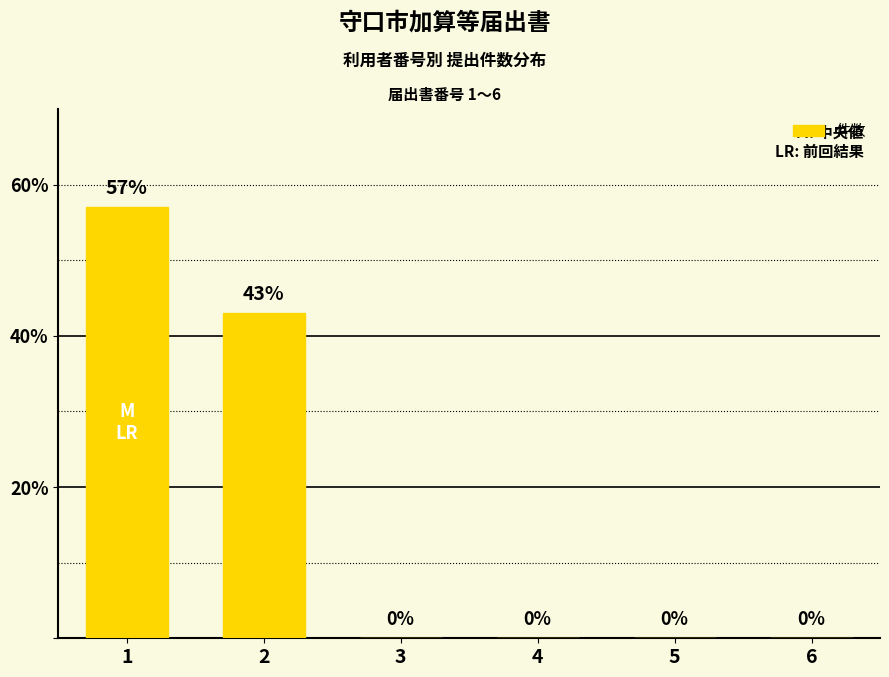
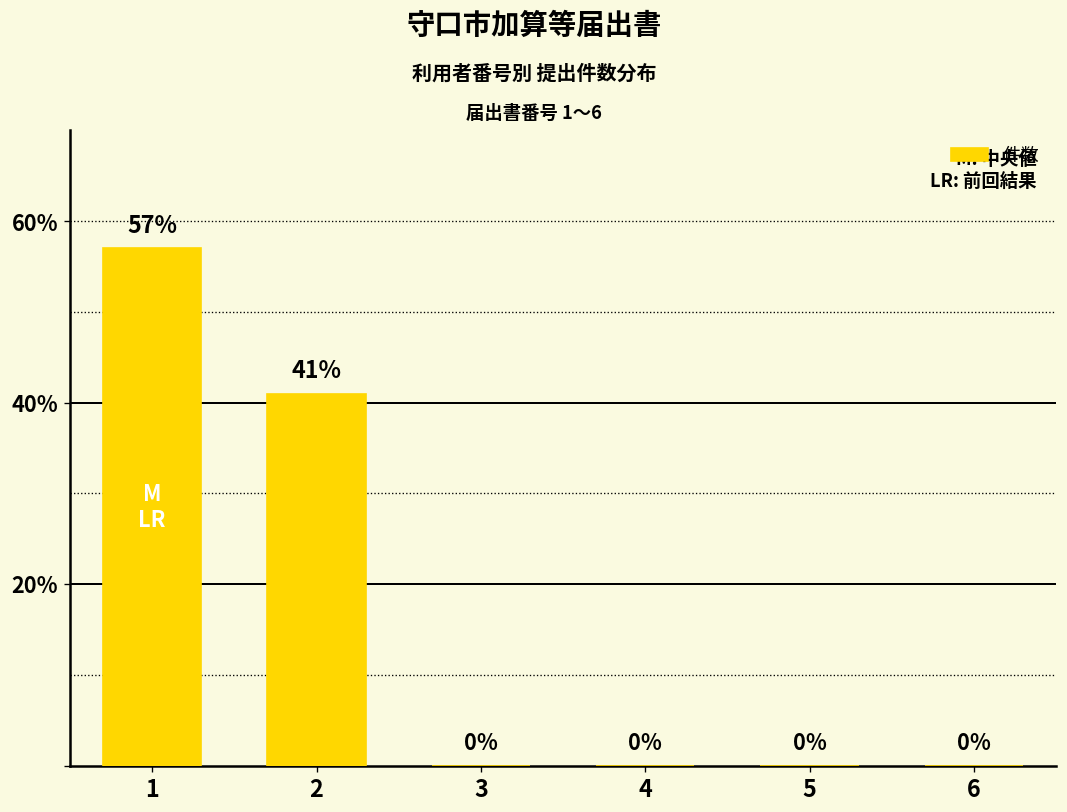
2: 43% -> 41%
